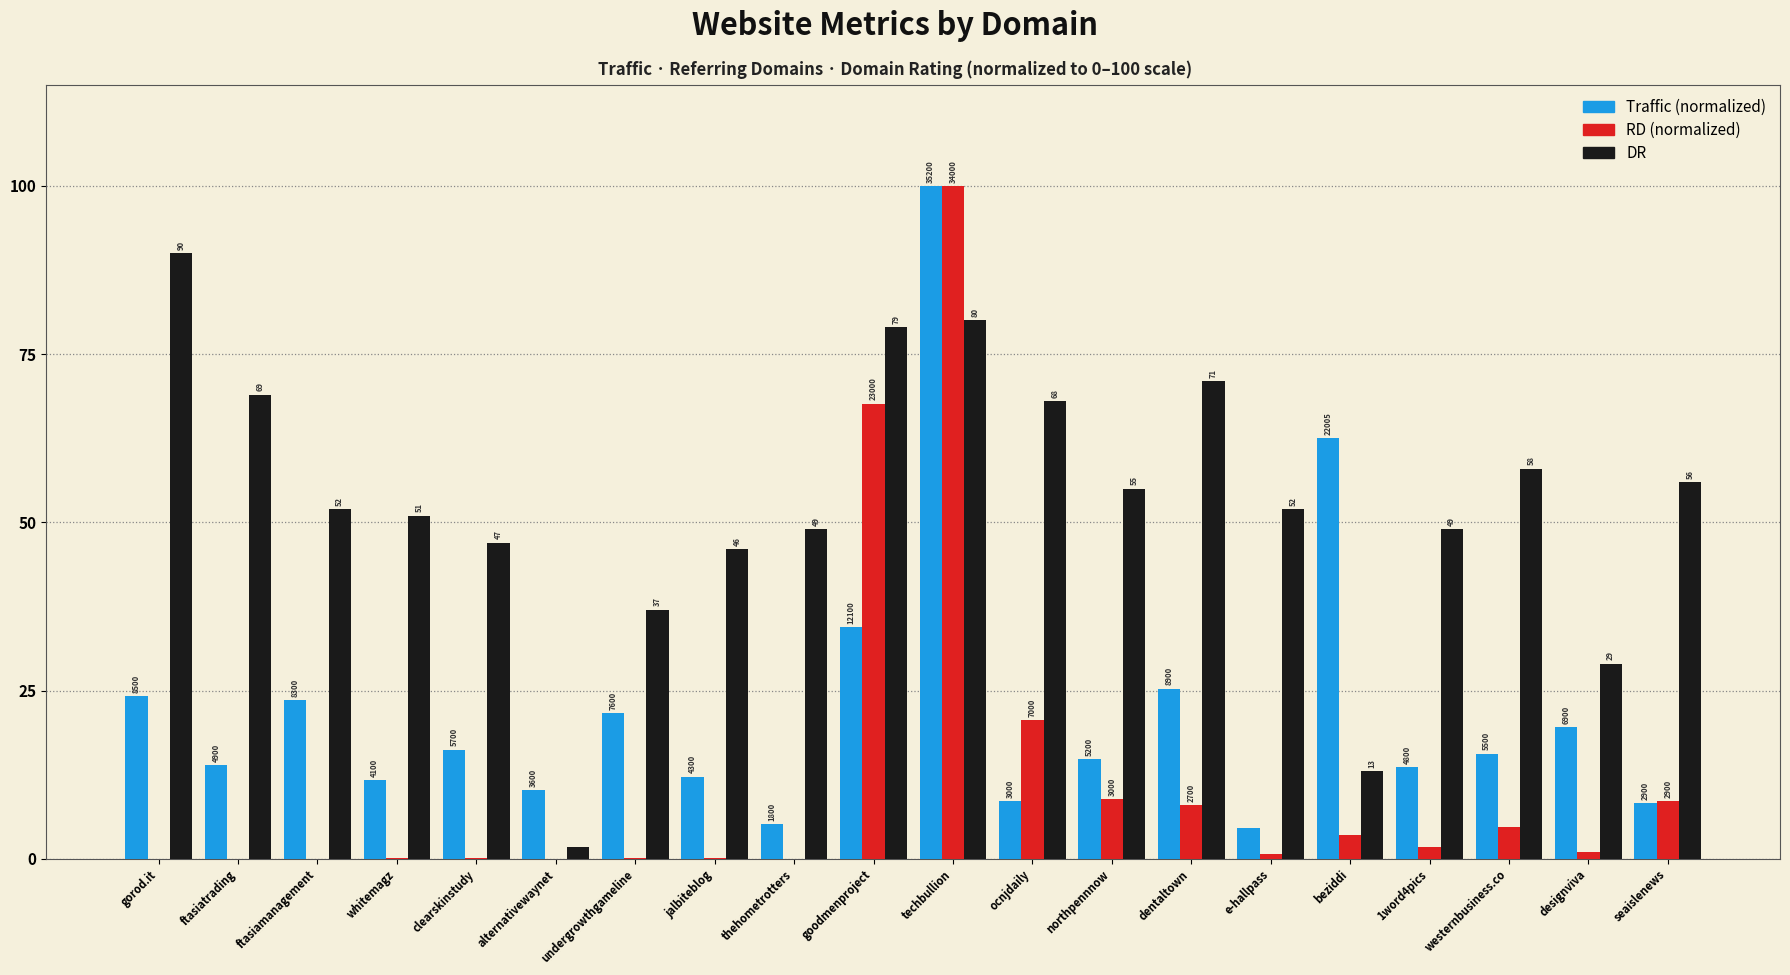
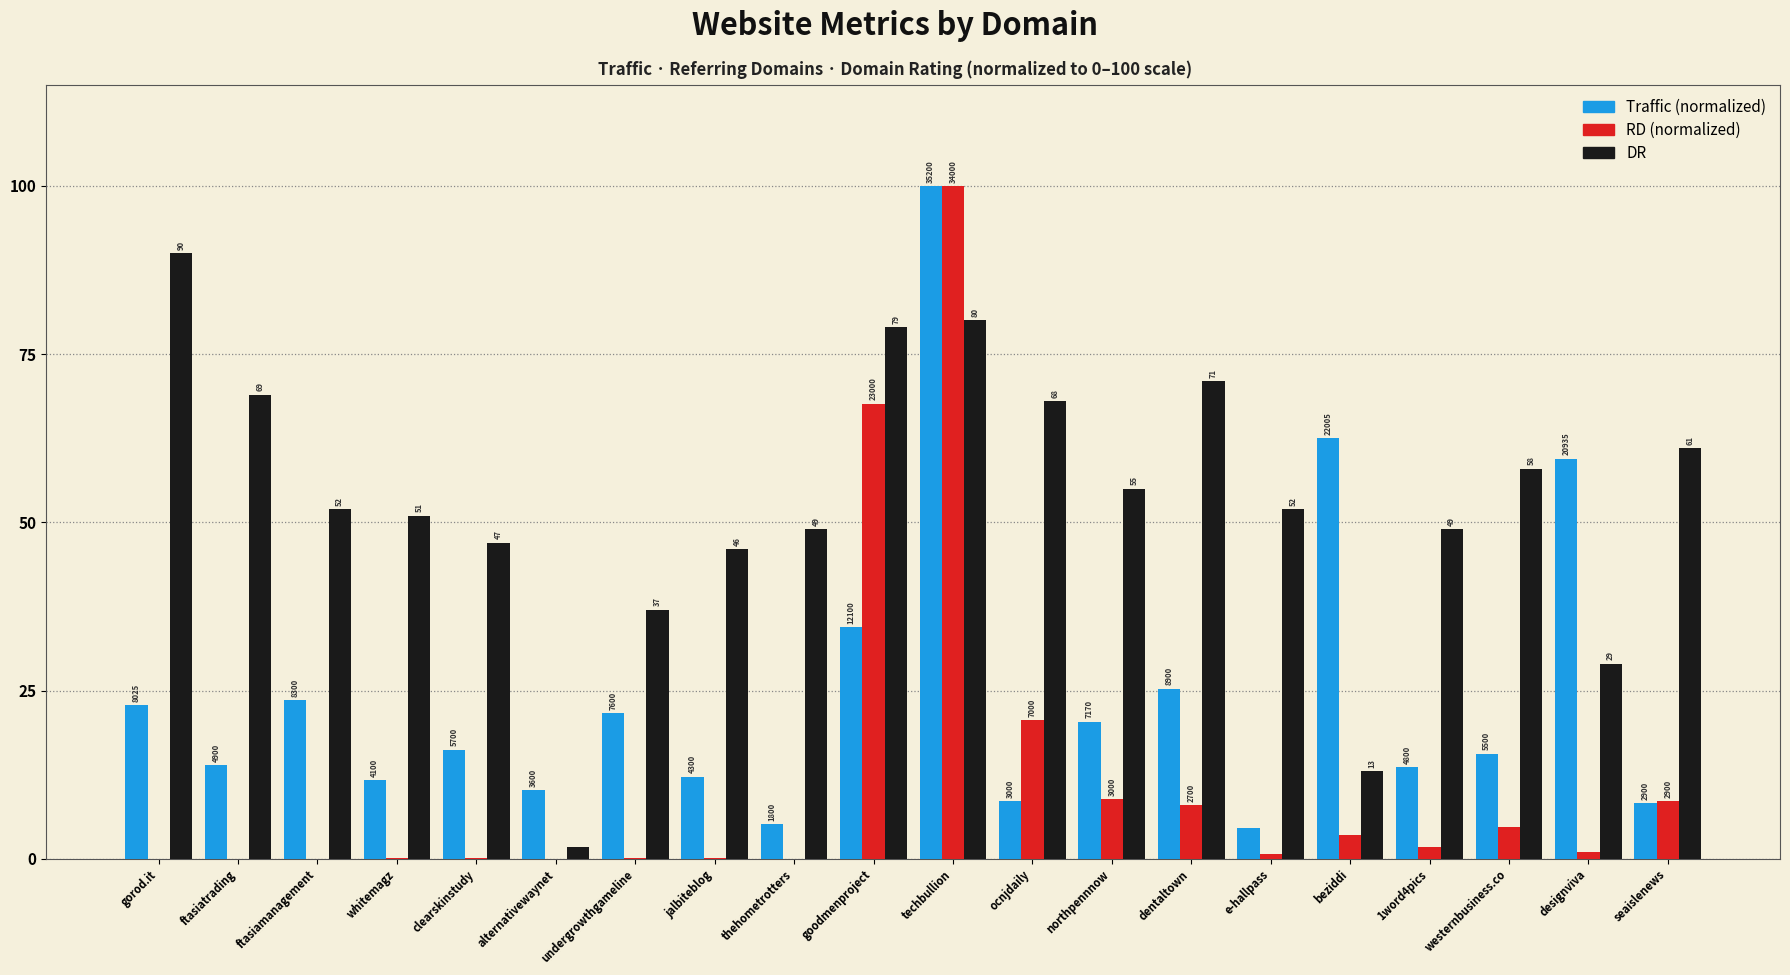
Traffic (normalized), gorod.it: 8500 -> 8025
Traffic (normalized), northpennnow: 5200 -> 7170
Traffic (normalized), designviva: 6900 -> 20935
DR, seaislenews: 56 -> 61
